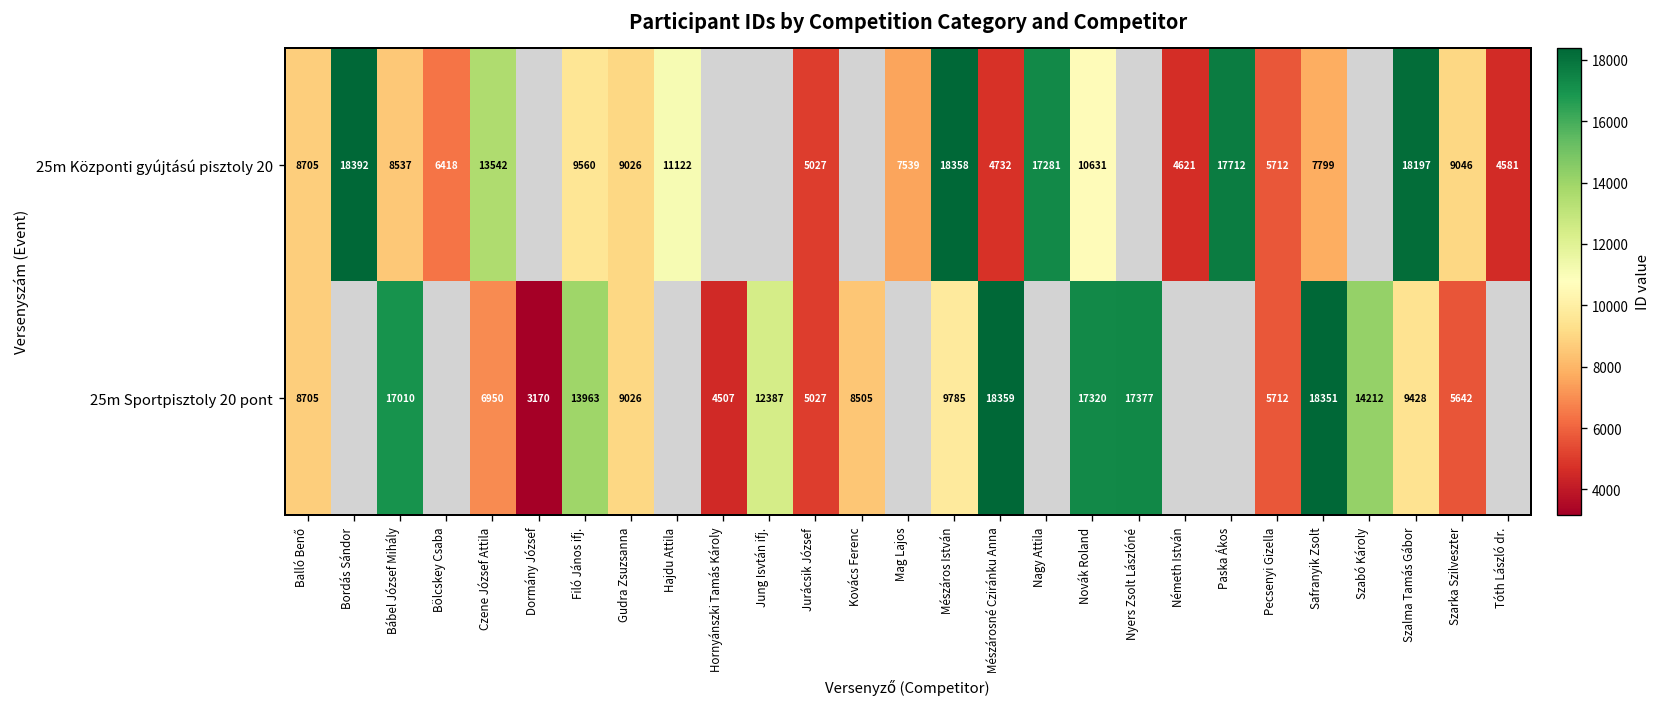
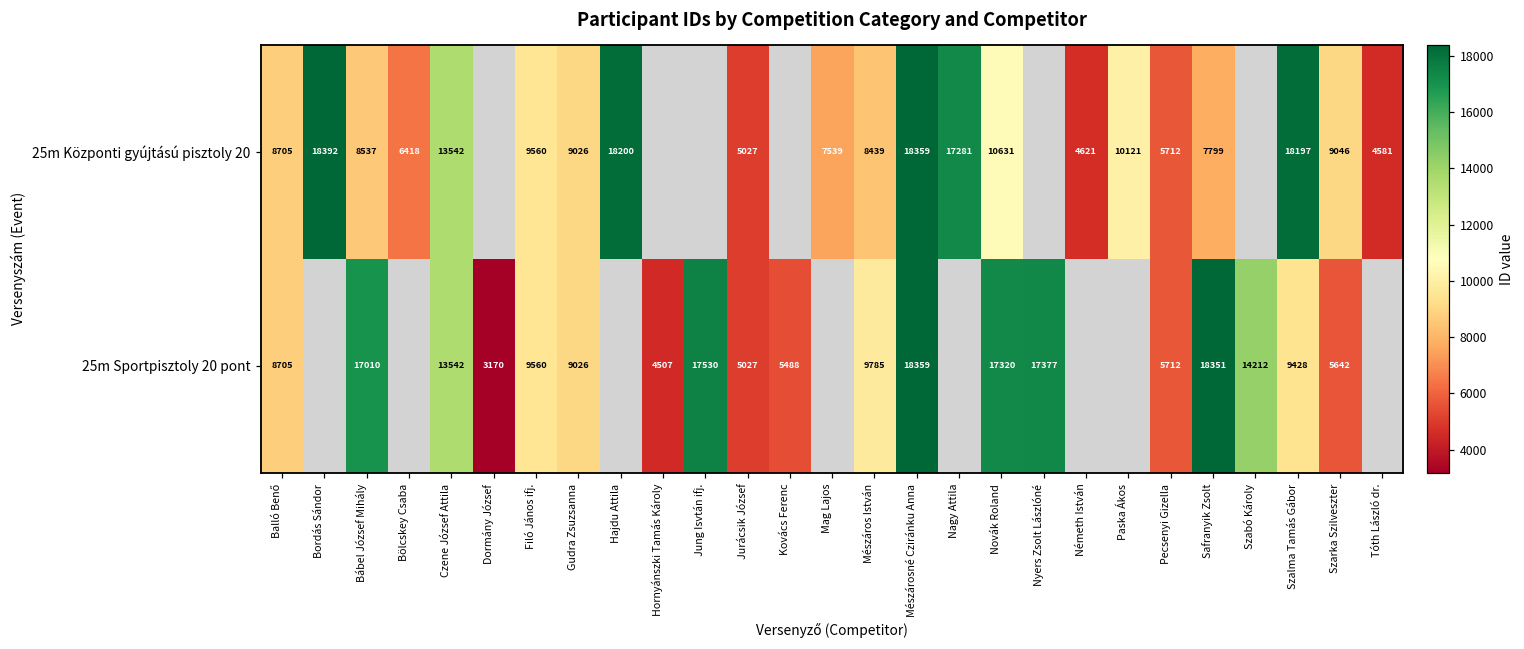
25m Központi gyújtású pisztoly 20, Hajdu Attila: 11122 -> 18200
25m Központi gyújtású pisztoly 20, Mészáros István: 18358 -> 8439
25m Központi gyújtású pisztoly 20, Mészárosné Cziránku Anna: 4732 -> 18359
25m Központi gyújtású pisztoly 20, Paska Ákos: 17712 -> 10121
25m Sportpisztoly 20 pont, Czene József Attila: 6950 -> 13542
25m Sportpisztoly 20 pont, Filó János ifj.: 13963 -> 9560
25m Sportpisztoly 20 pont, Jung Isvtán ifj.: 12387 -> 17530
25m Sportpisztoly 20 pont, Kovács Ferenc: 8505 -> 5488
